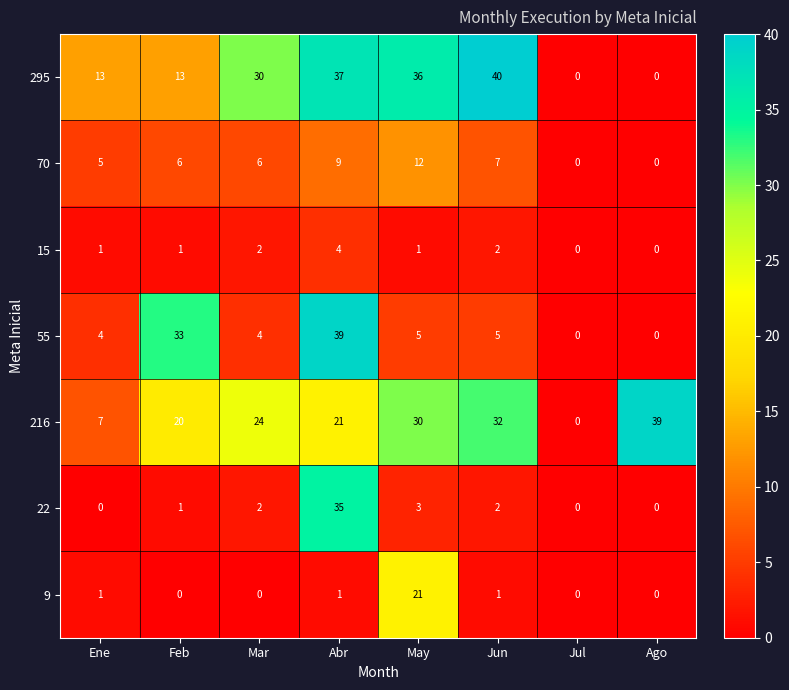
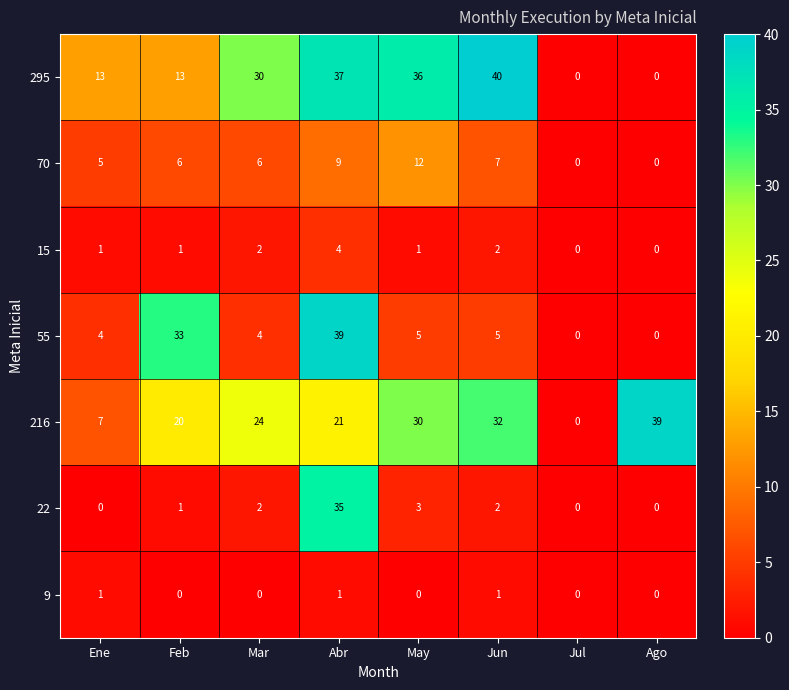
9, May: 21 -> 0
